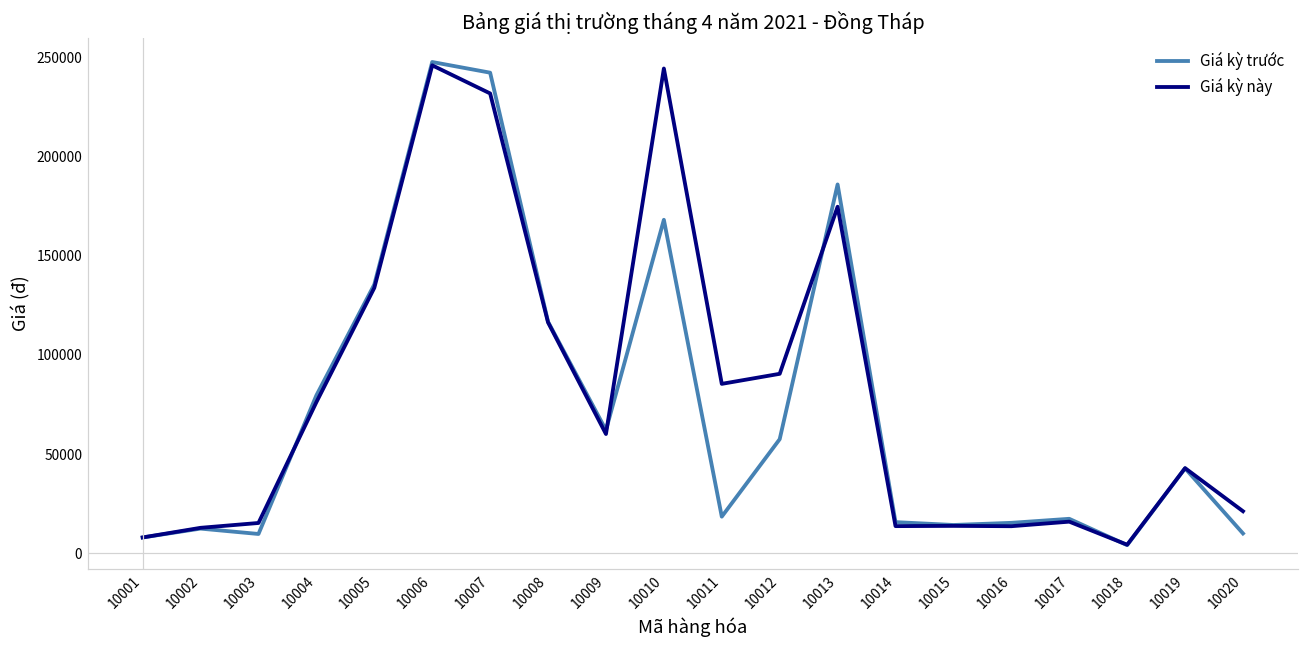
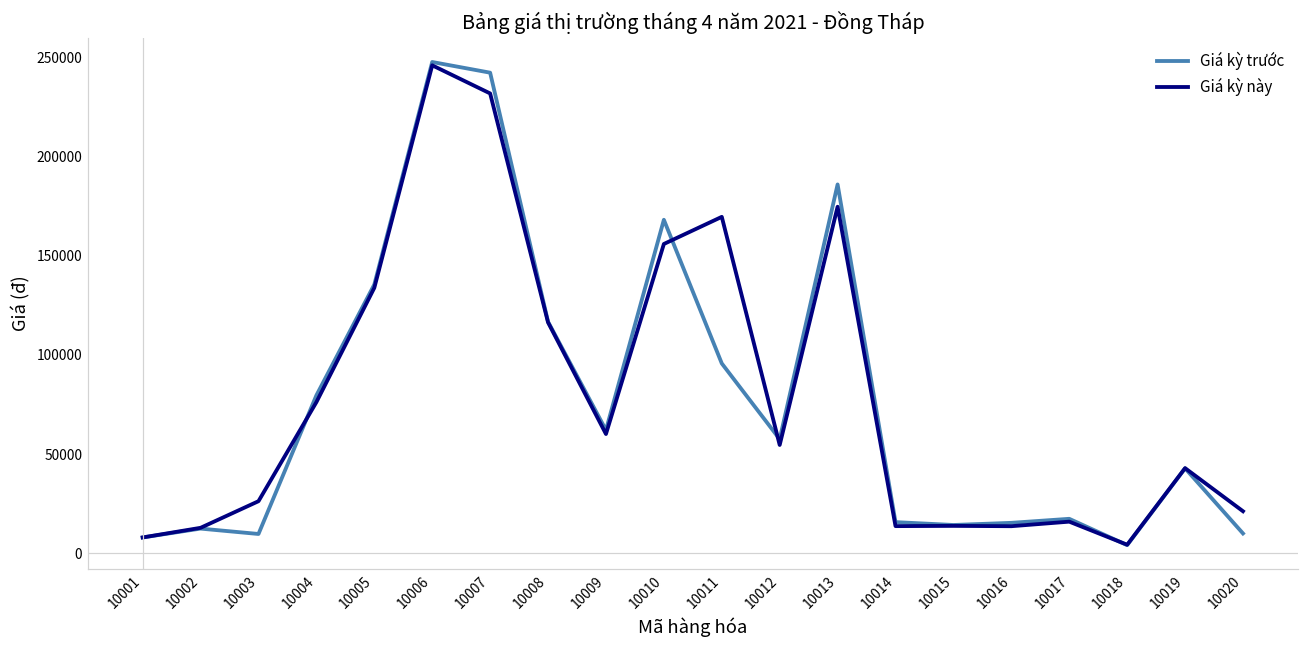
Giá kỳ này, 10003: 15000 -> 26000
Giá kỳ này, 10010: 244000 -> 156000
Giá kỳ trước, 10011: 18000 -> 96000
Giá kỳ này, 10011: 85000 -> 170000
Giá kỳ này, 10012: 90000 -> 55000
